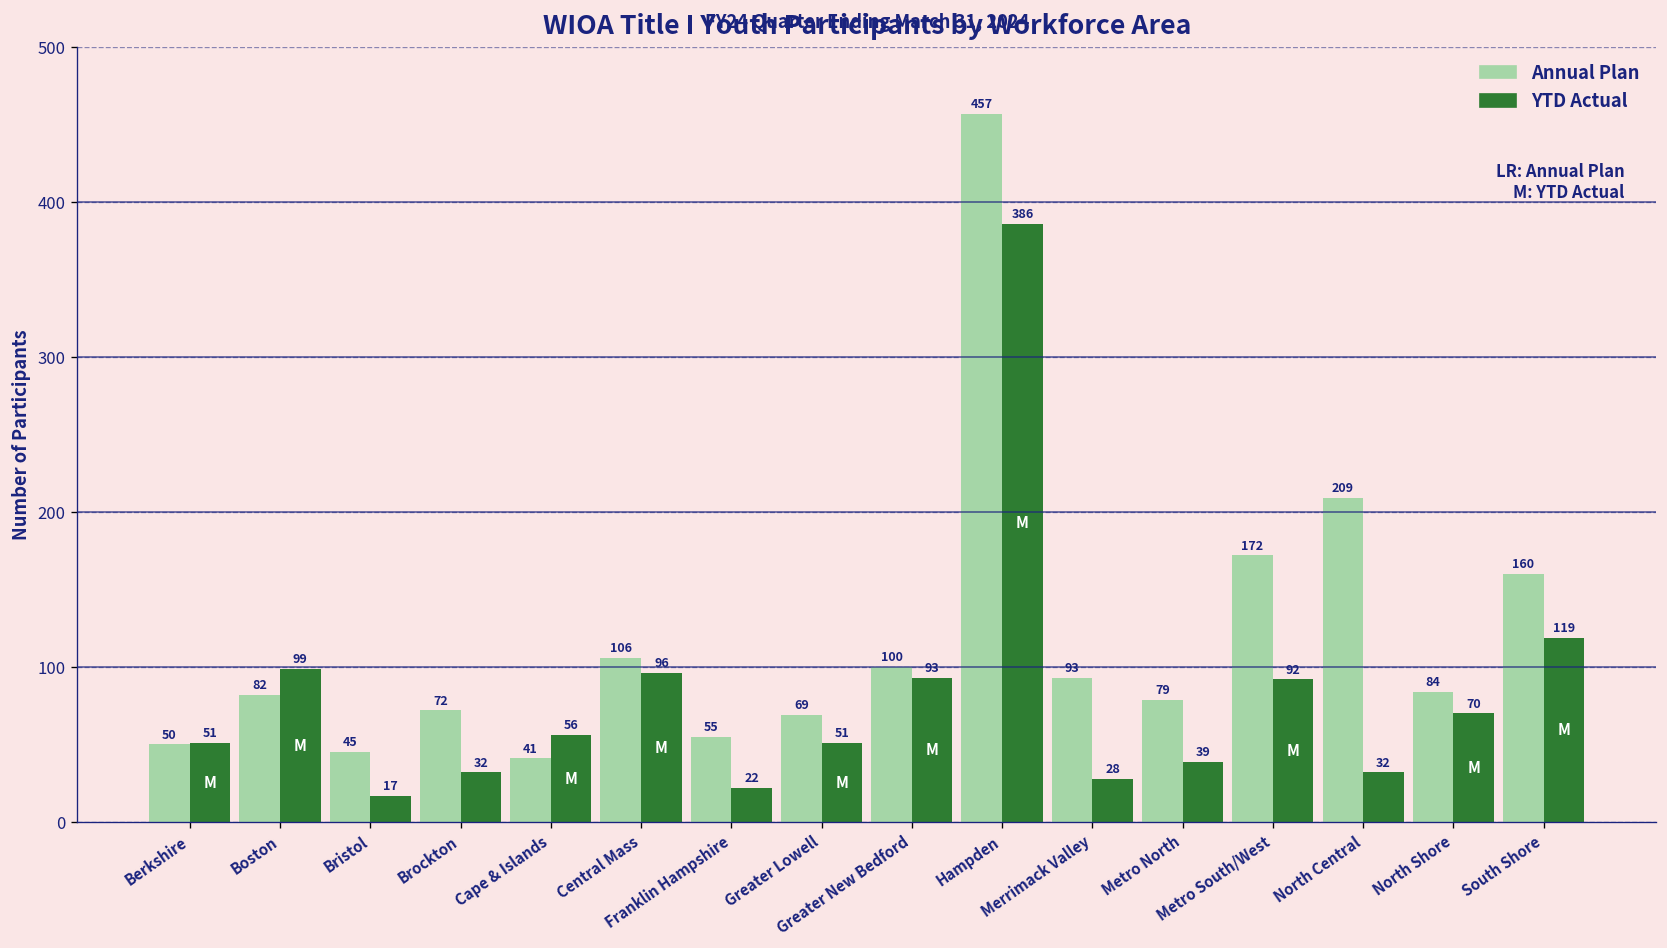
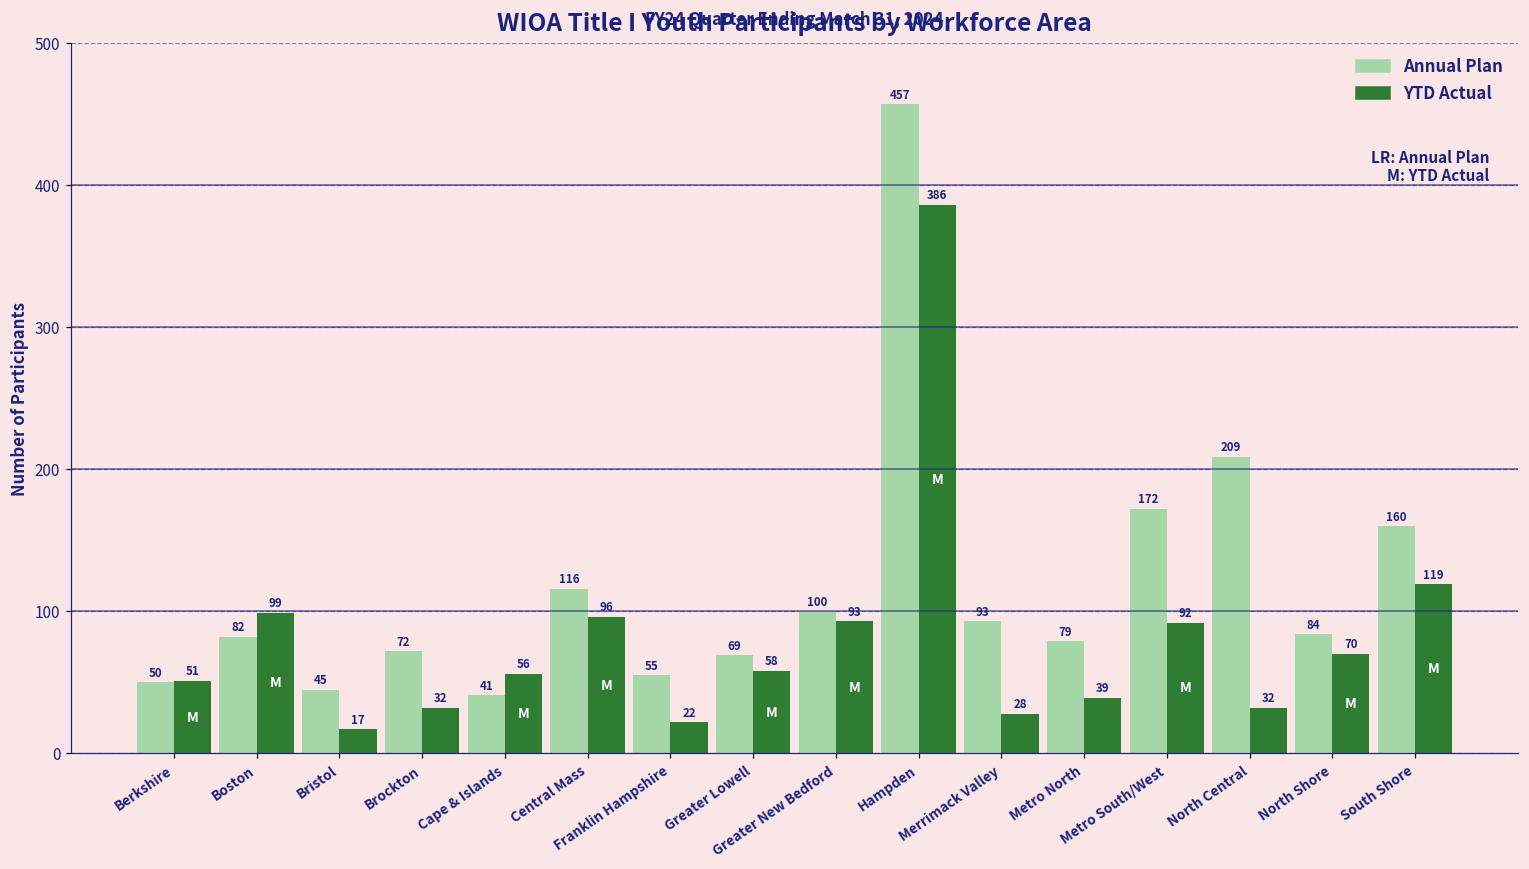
Annual Plan, Central Mass: 106 -> 116
YTD Actual, Greater Lowell: 51 -> 58
